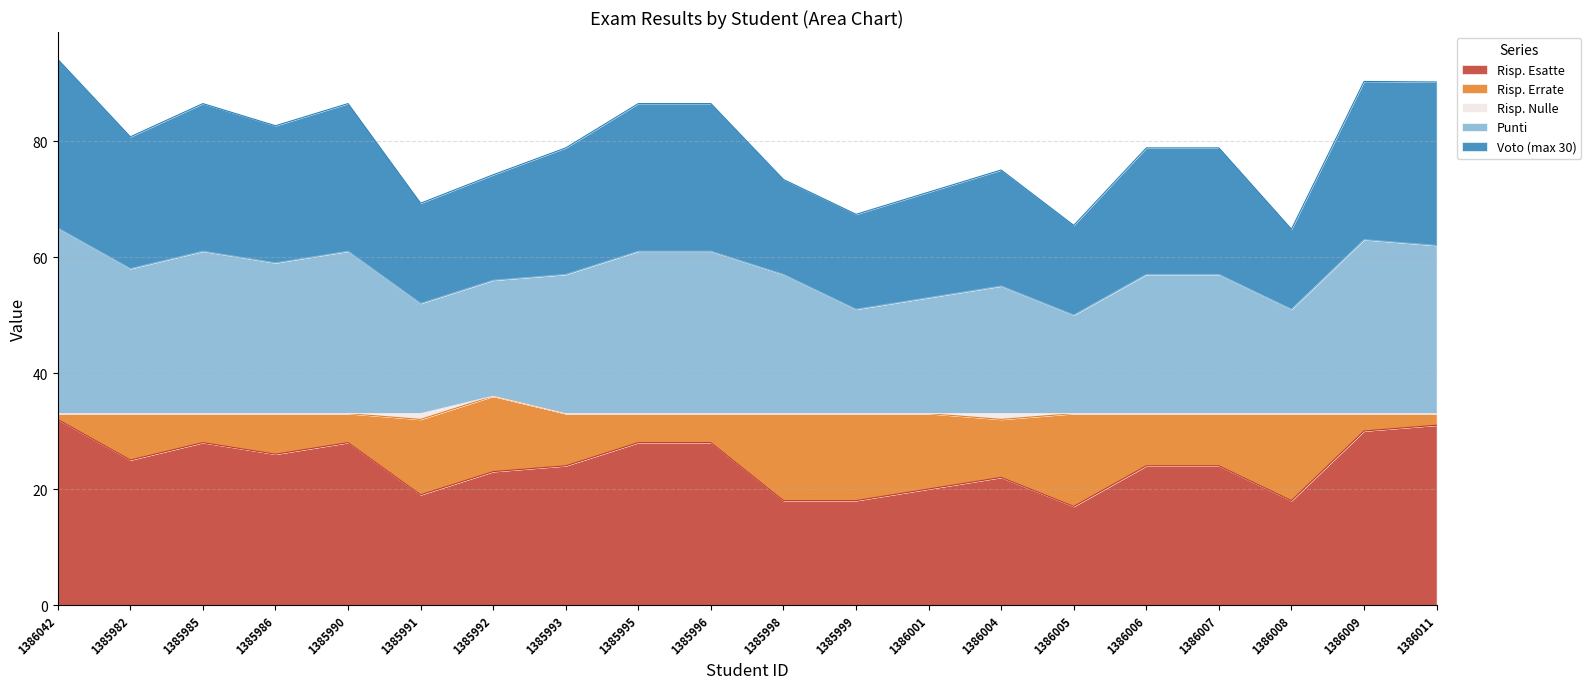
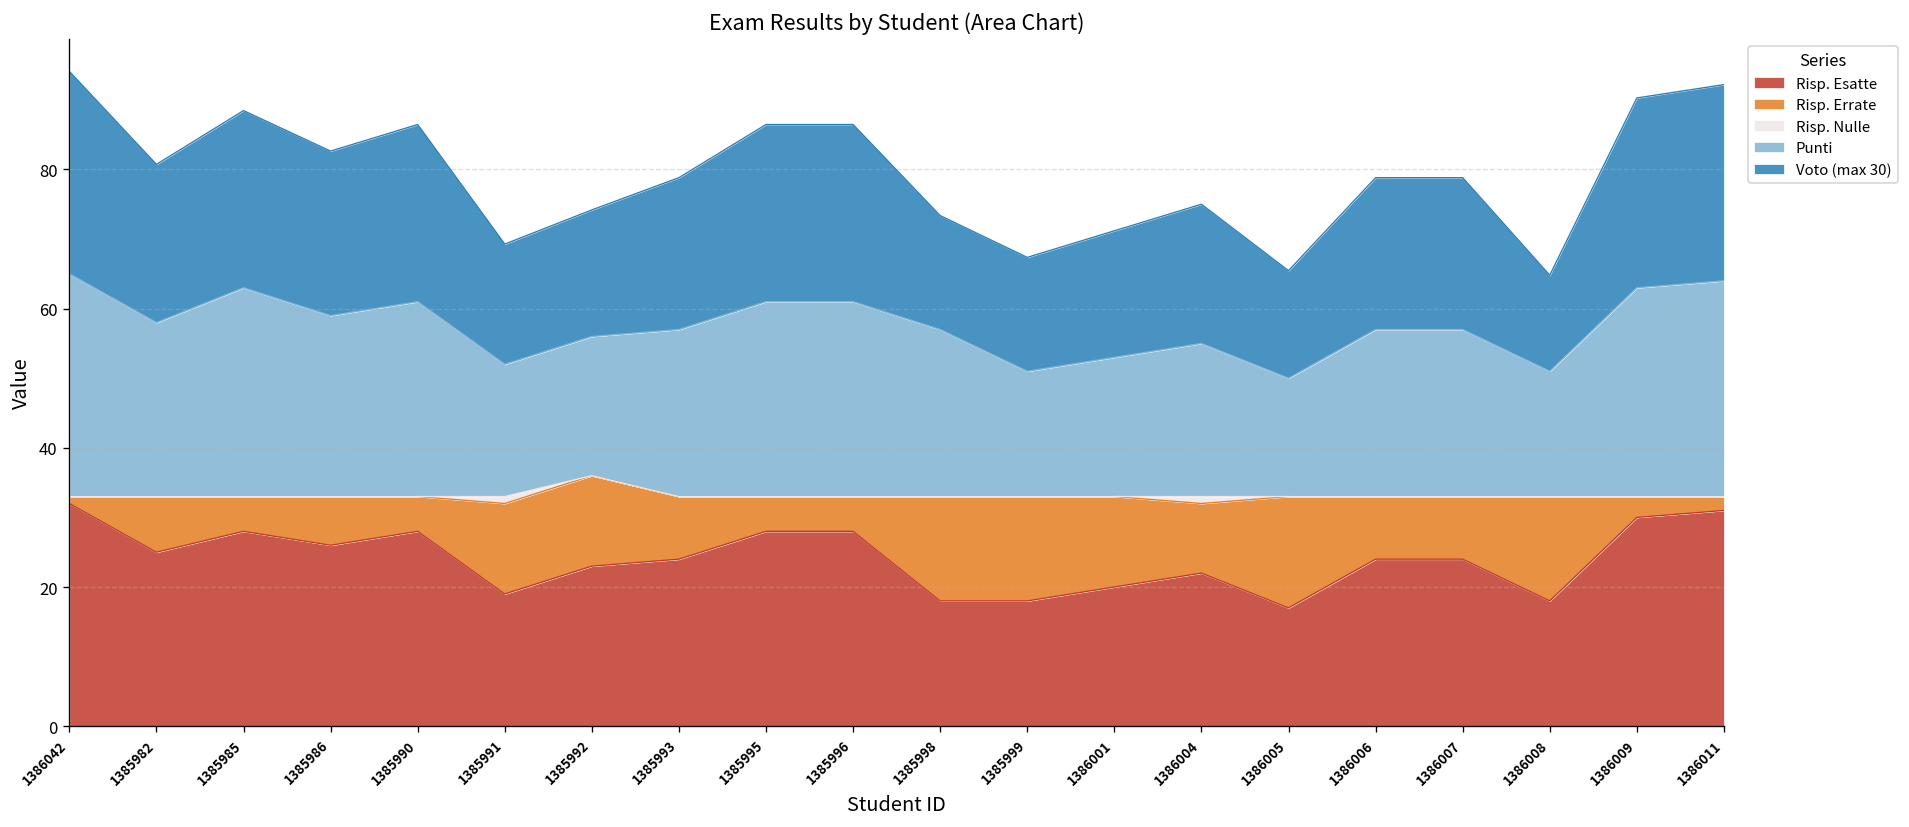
Punti, 1385985: 28 -> 30
Punti, 1386011: 29 -> 31
